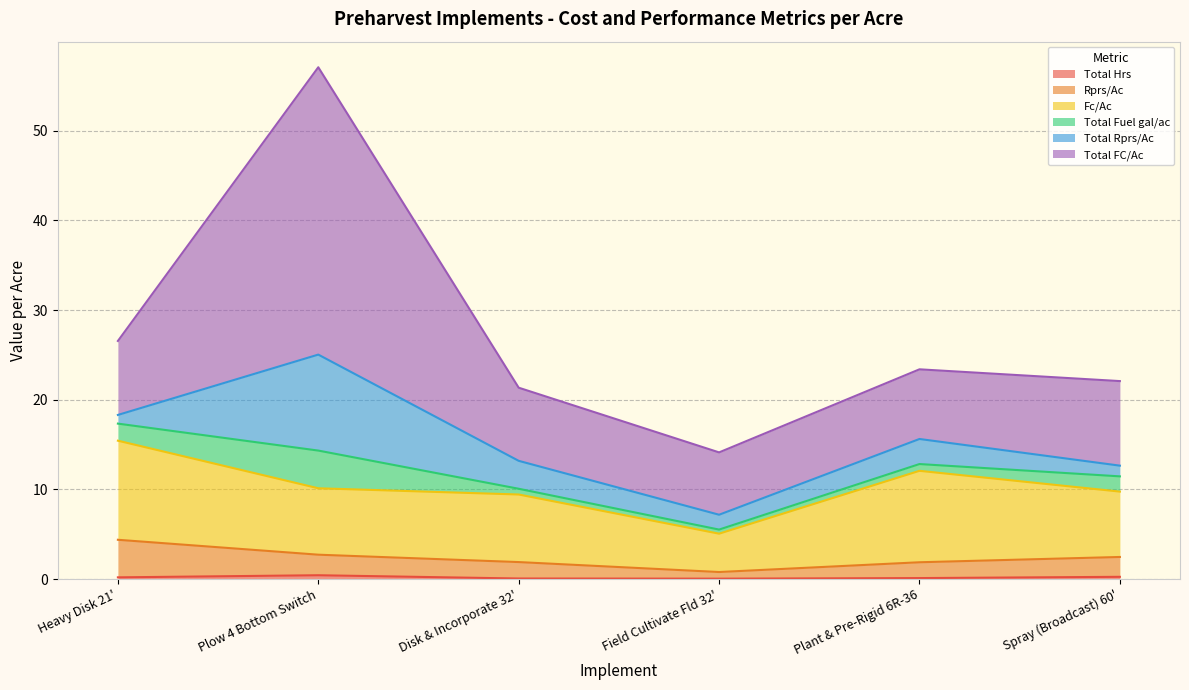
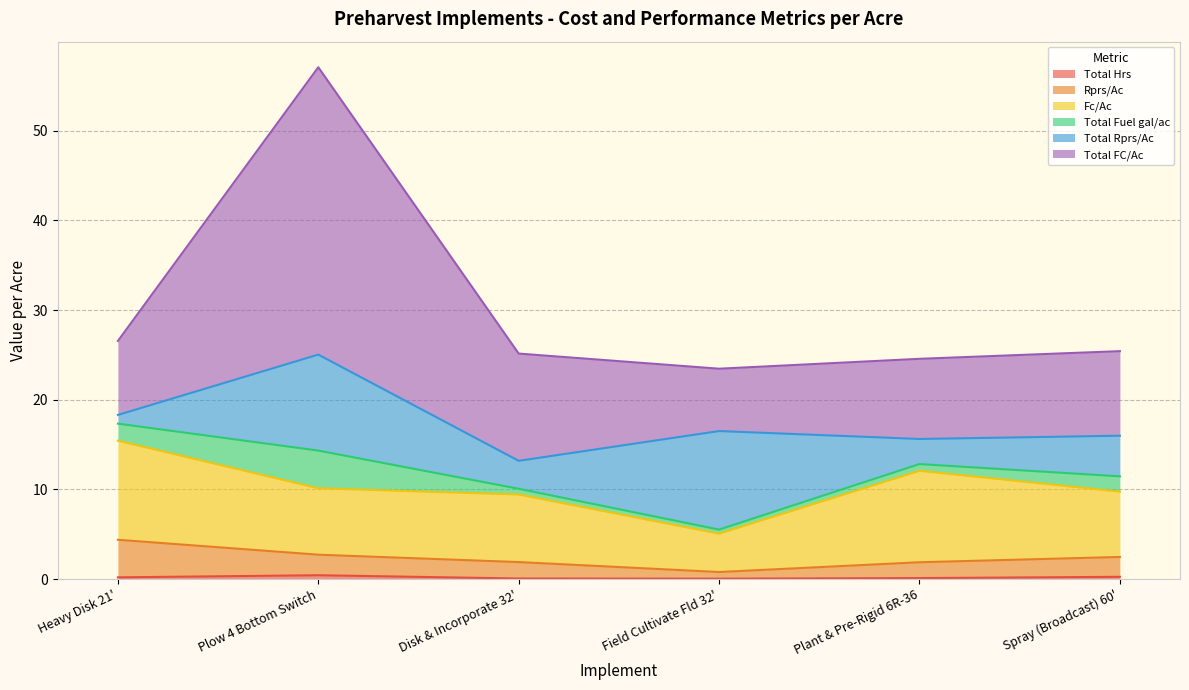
Total FC/Ac, Disk & Incorporate 32': 8 -> 12
Total Rprs/Ac, Field Cultivate Fld 32': 2 -> 11
Total FC/Ac, Plant & Pre-Rigid 6R-36: 8 -> 9
Total Rprs/Ac, Spray (Broadcast) 60': 1 -> 5
